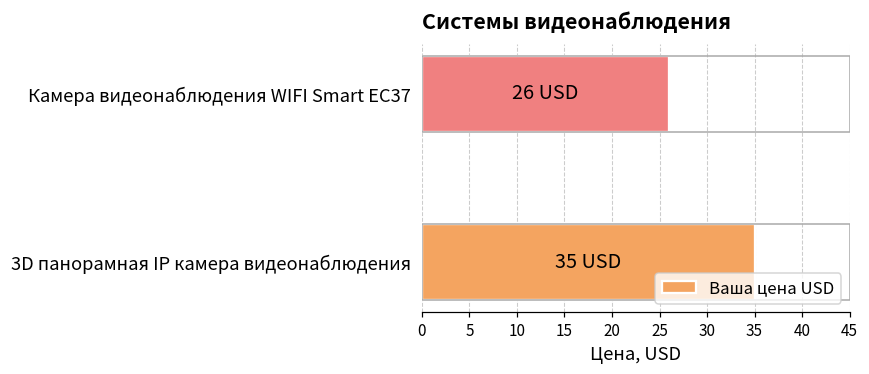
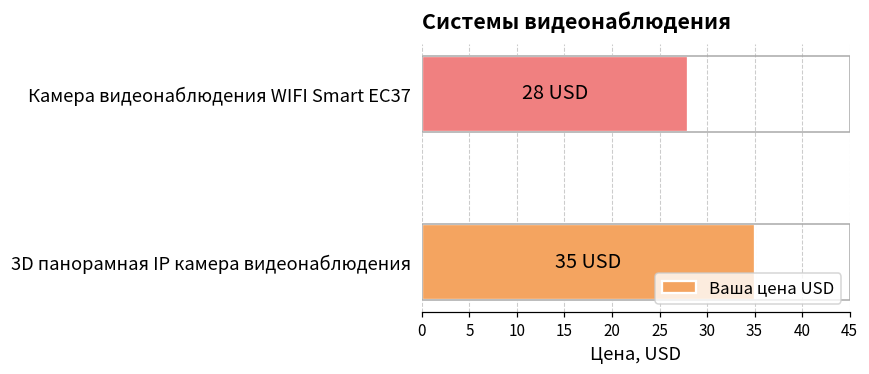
Камера видеонаблюдения WIFI Smart EC37: 26 -> 28
